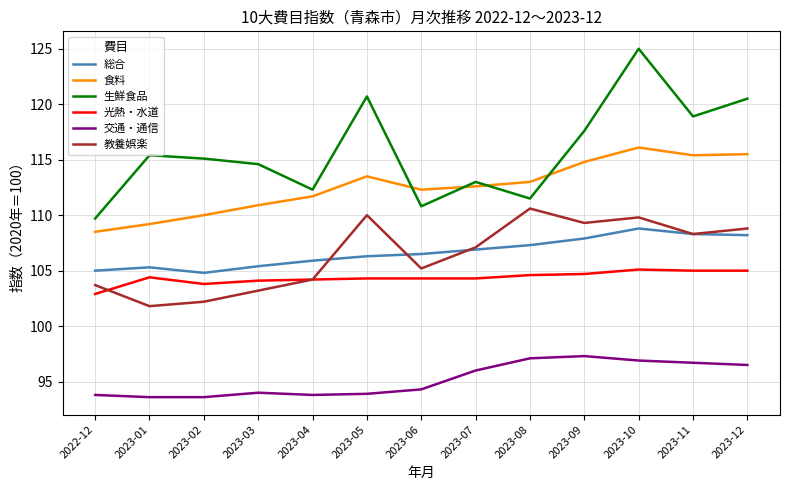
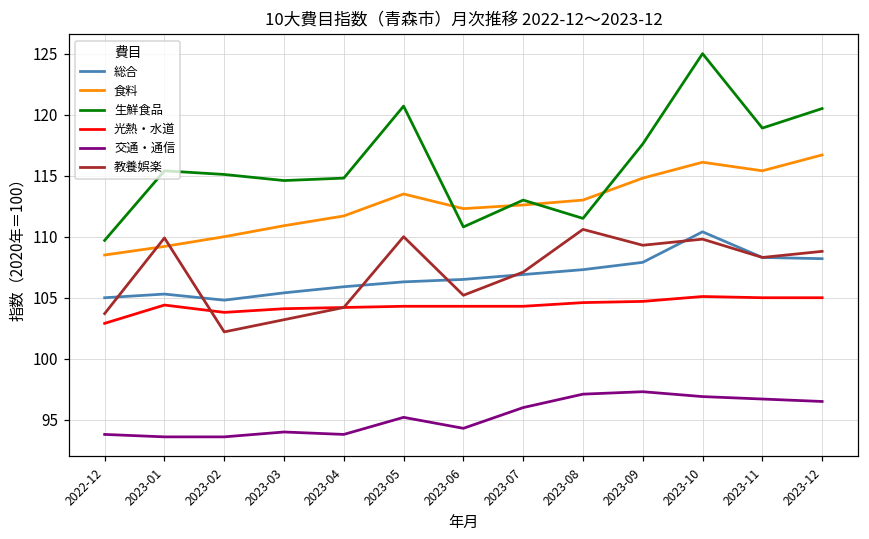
教養娯楽, 2023-01: 101.8 -> 109.9
生鮮食品, 2023-04: 112.3 -> 114.8
交通・通信, 2023-05: 93.9 -> 95.2
総合, 2023-10: 108.8 -> 110.4
食料, 2023-12: 115.5 -> 116.7
